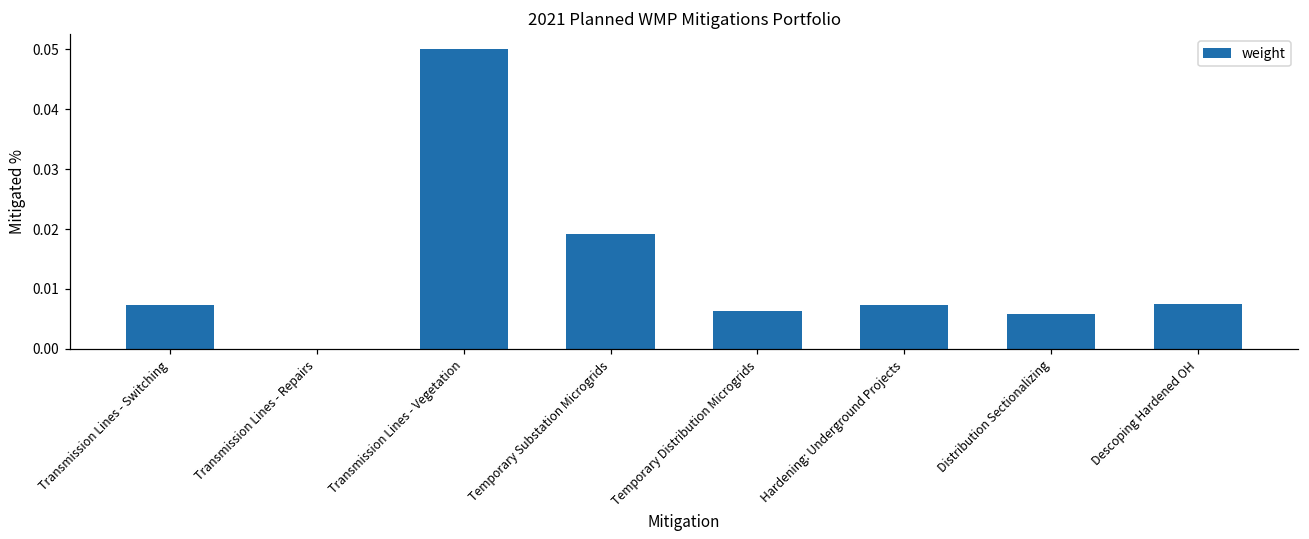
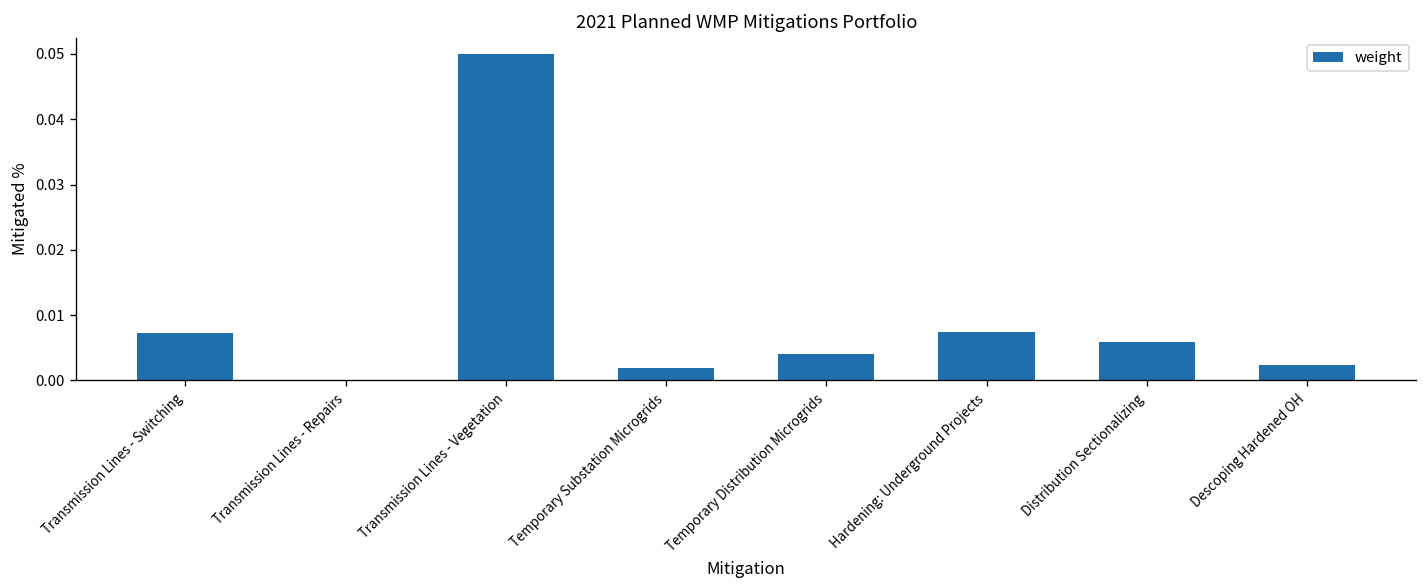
Temporary Substation Microgrids: 0.019 -> 0.002
Temporary Distribution Microgrids: 0.006 -> 0.004
Descoping Hardened OH: 0.007 -> 0.002
